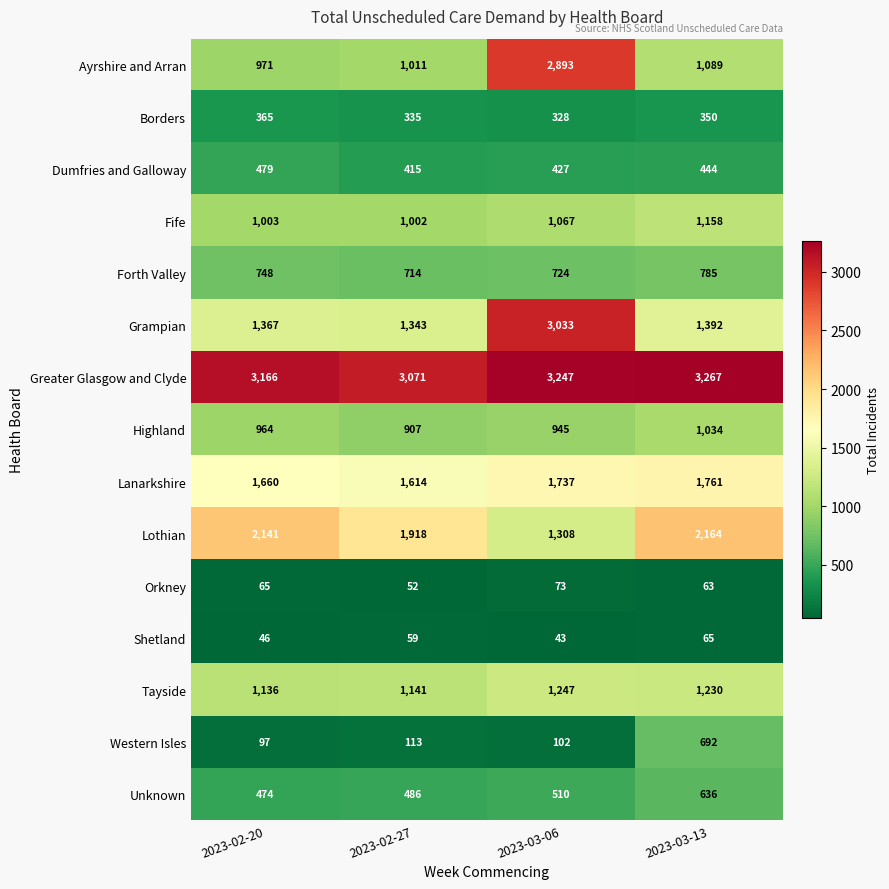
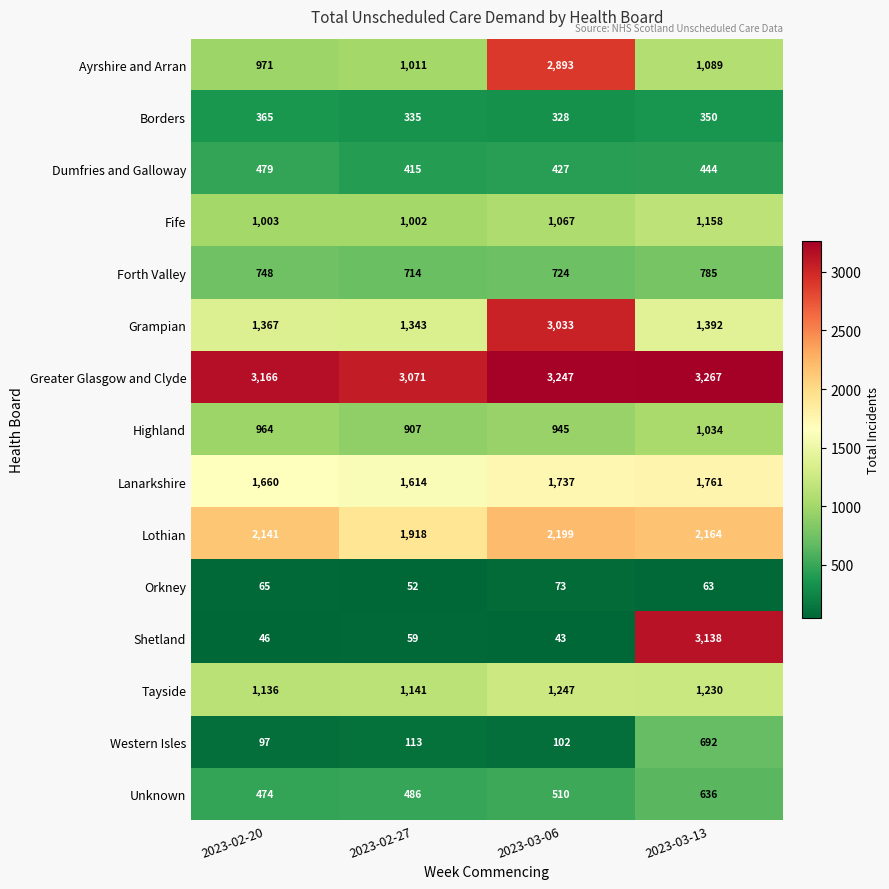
Lothian, 2023-03-06: 1,308 -> 2,199
Shetland, 2023-03-13: 65 -> 3,138
